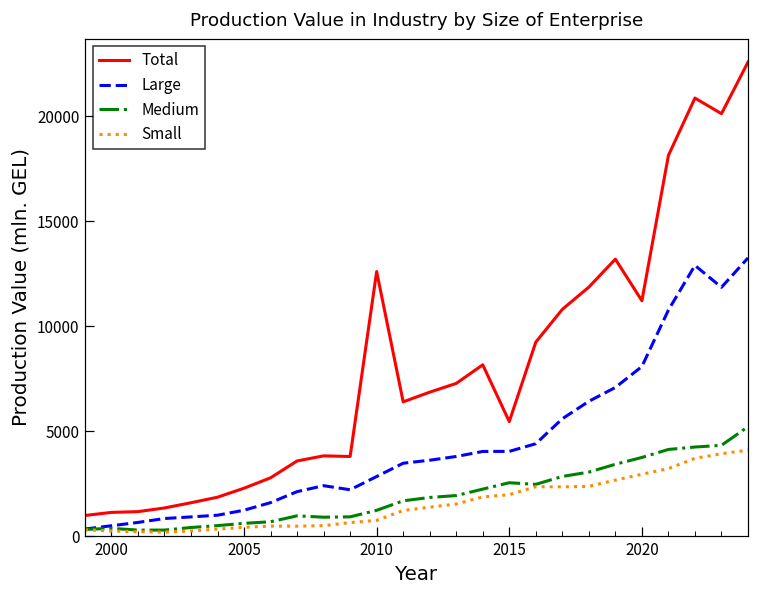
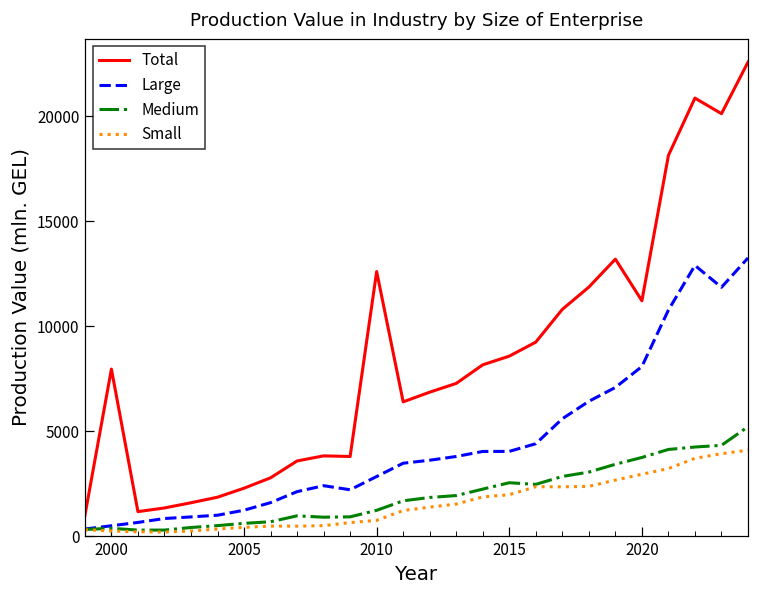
Total, 2000: 1100 -> 8000
Total, 2015: 5500 -> 8600
